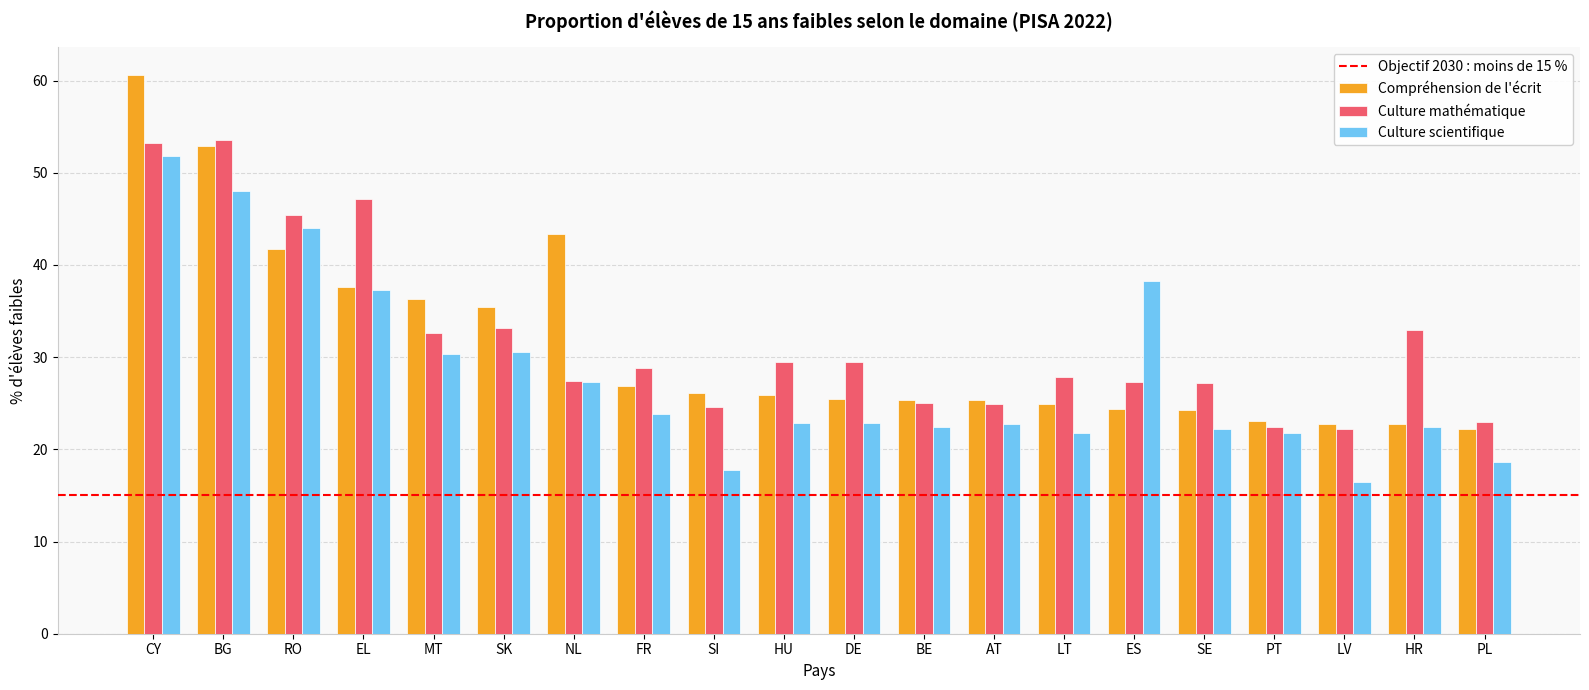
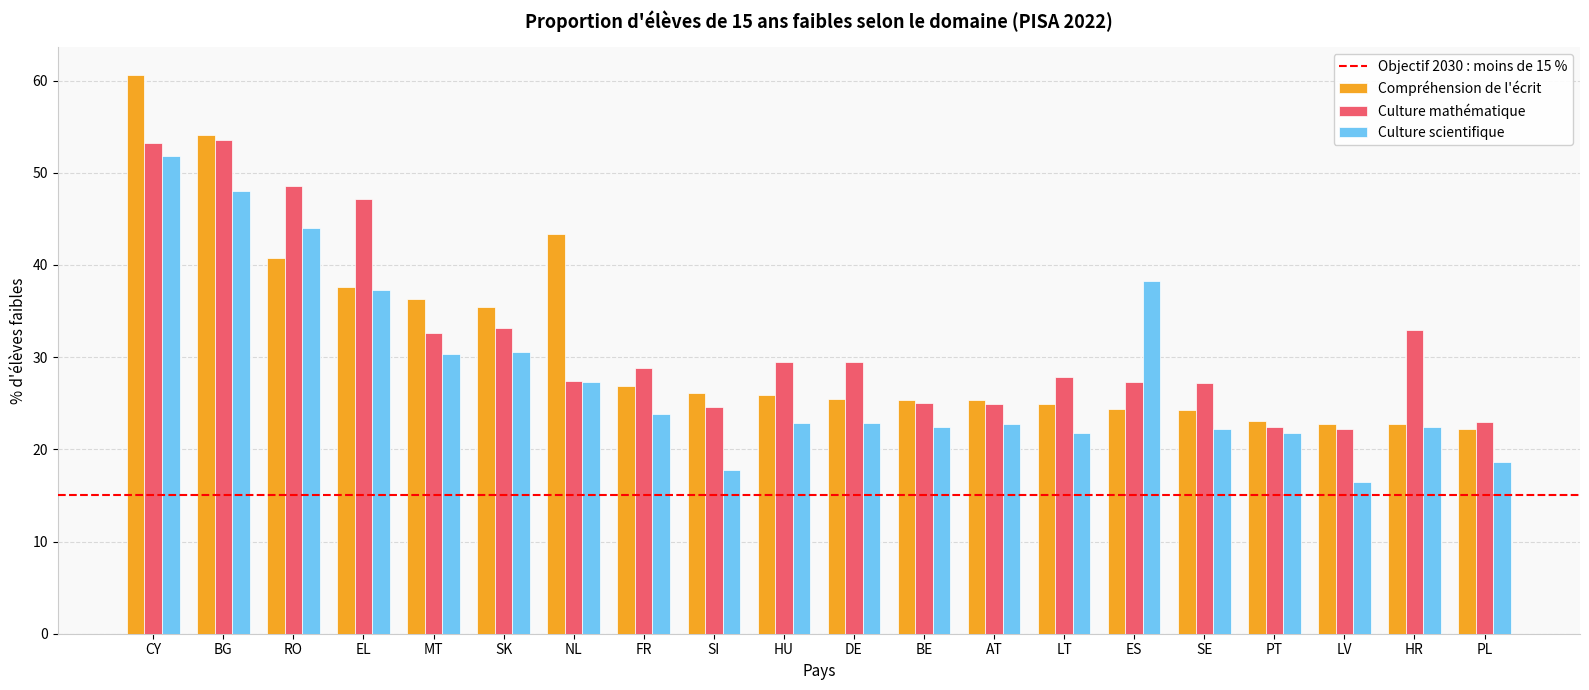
Compréhension de l'écrit, BG: 53 -> 54
Compréhension de l'écrit, RO: 42 -> 41
Culture mathématique, RO: 45 -> 49
